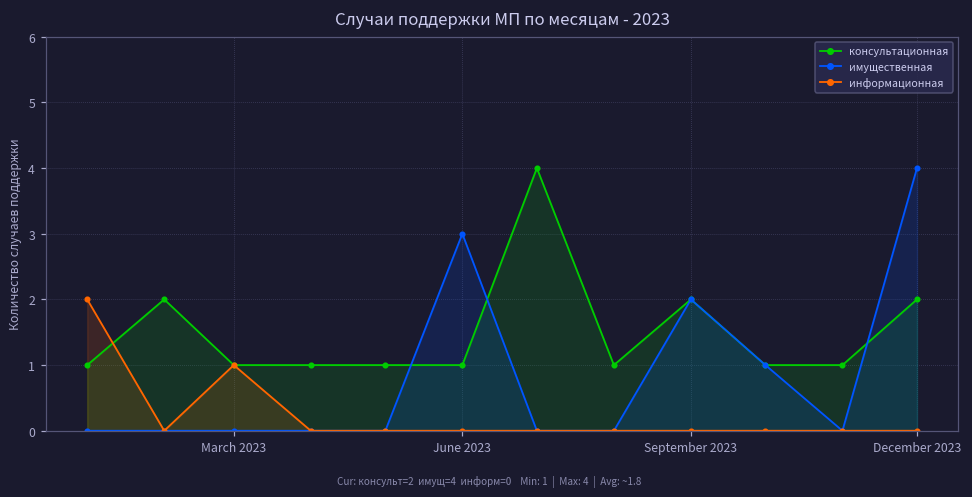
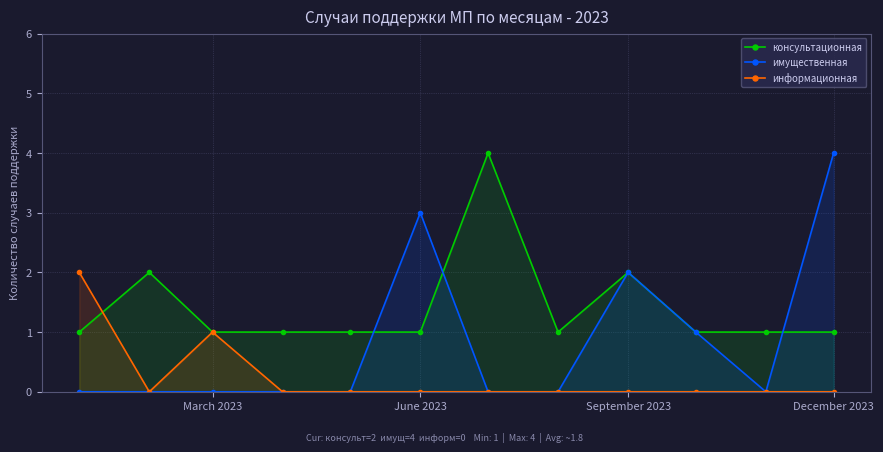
консультационная, December 2023: 2 -> 1
